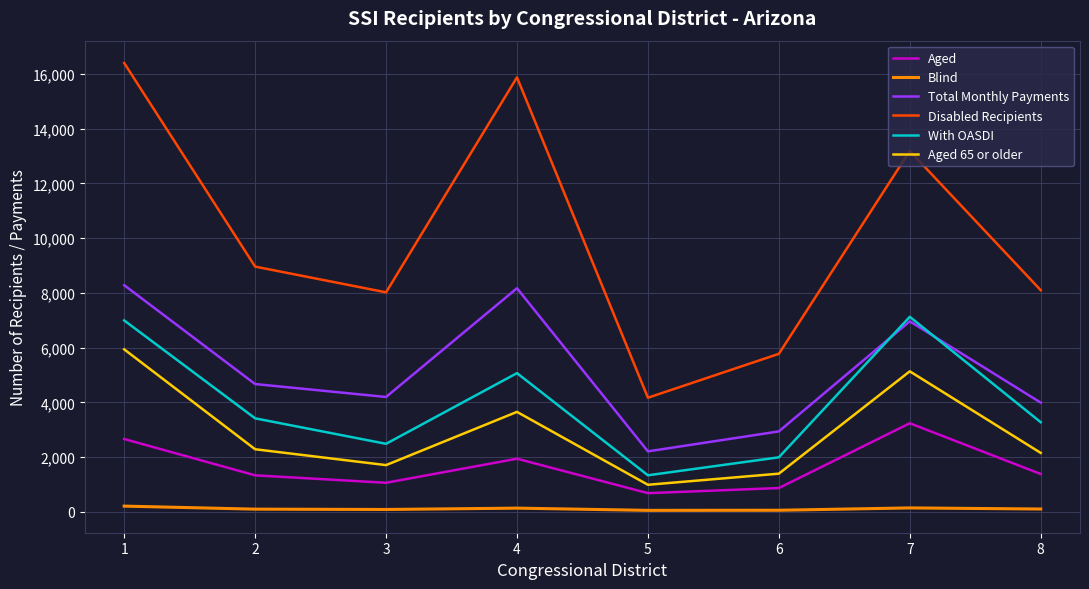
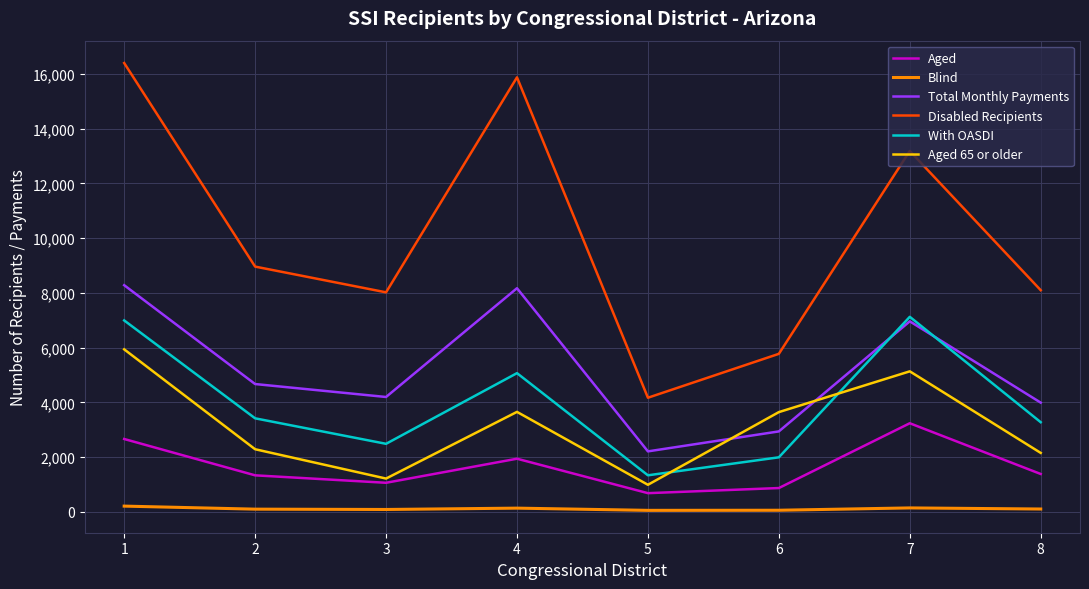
Aged 65 or older, 3: 1,700 -> 1,200
Aged 65 or older, 6: 1,400 -> 3,600
